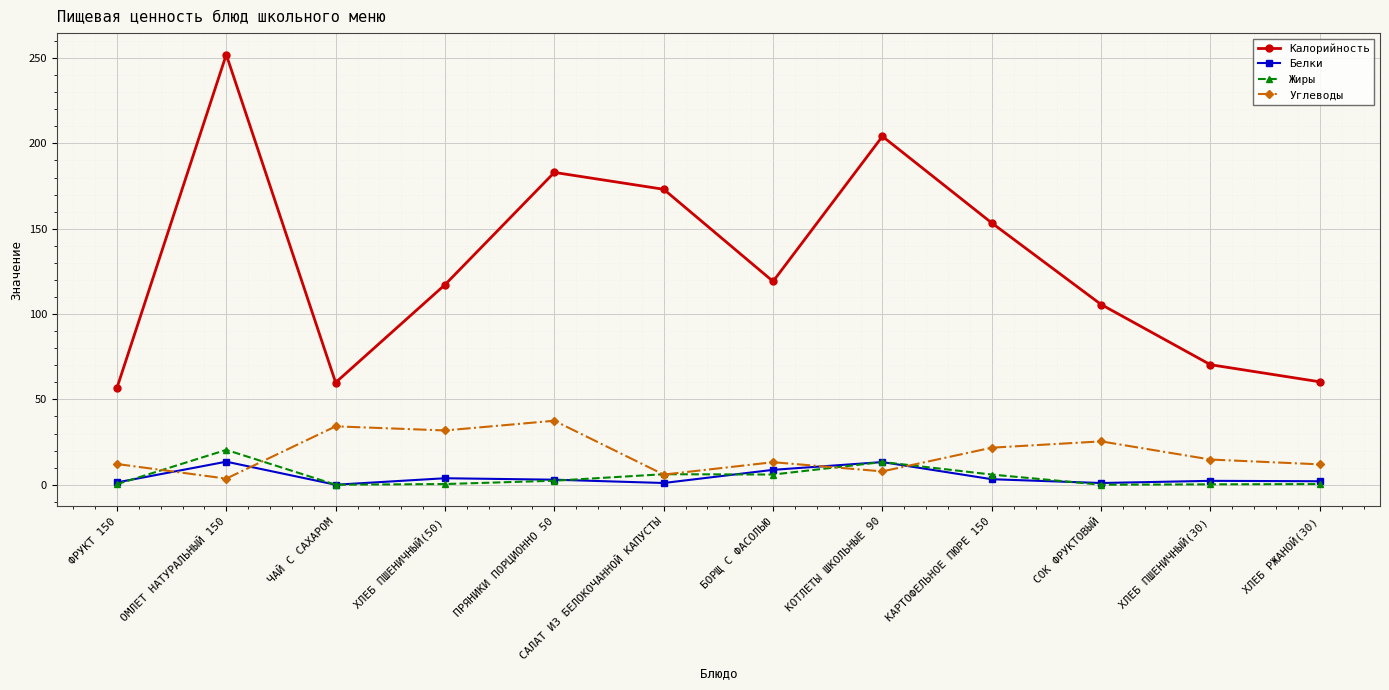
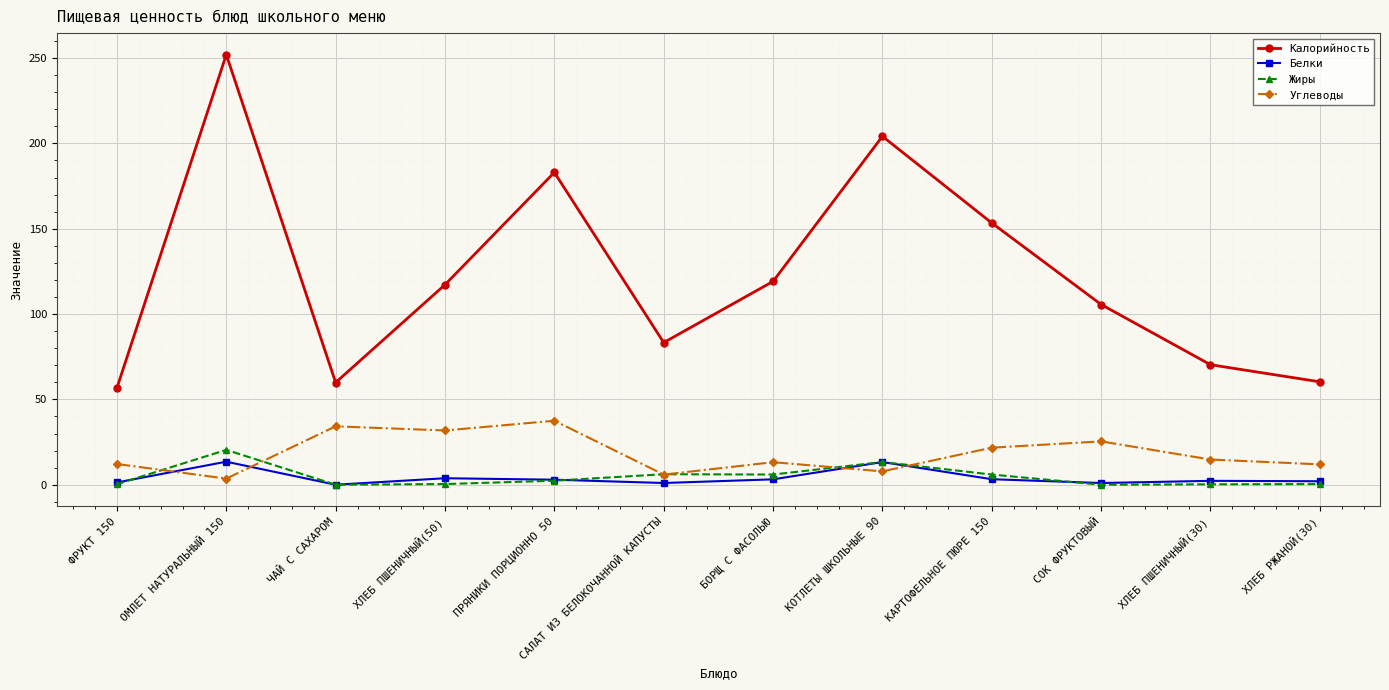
Калорийность, САЛАТ ИЗ БЕЛОКОЧАННОЙ КАПУСТЫ: 173 -> 83
Белки, БОРЩ С ФАСОЛЬЮ: 9 -> 3
